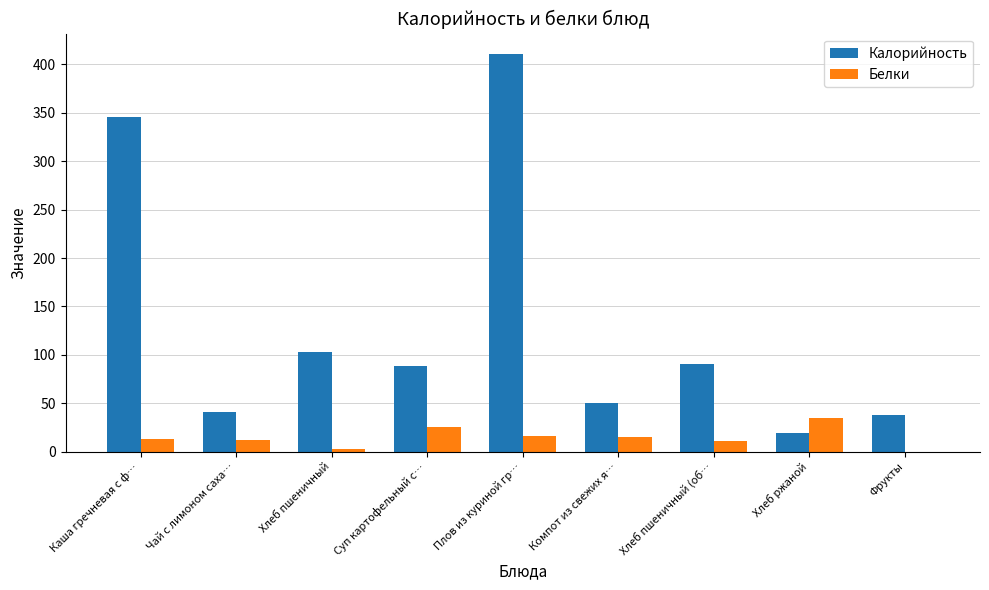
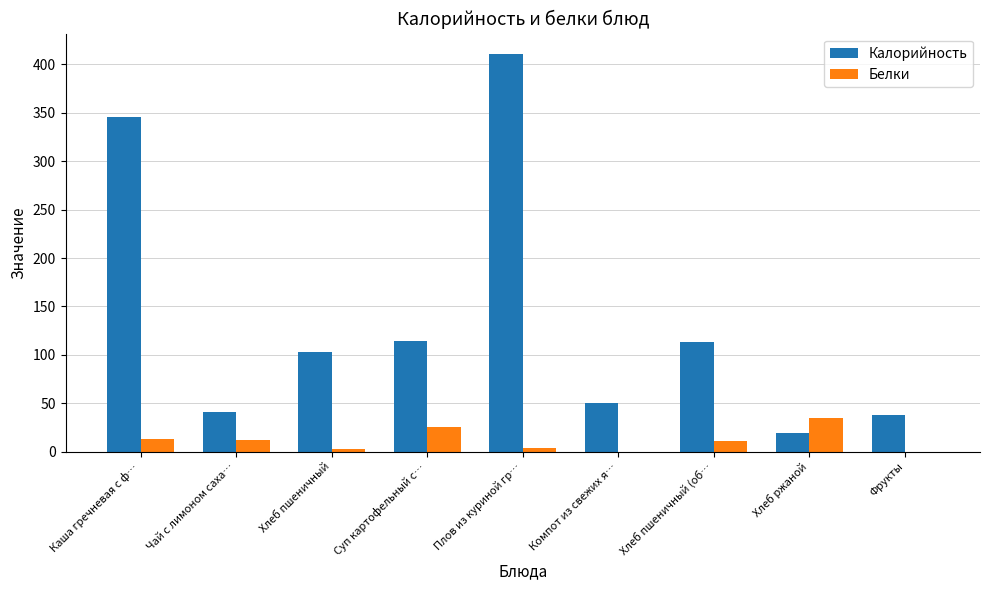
Калорийность, Суп картофельный с…: 90 -> 110
Белки, Плов из куриной гр…: 20 -> 0
Белки, Компот из свежих я…: 20 -> 0
Калорийность, Хлеб пшеничный (об…: 90 -> 110
